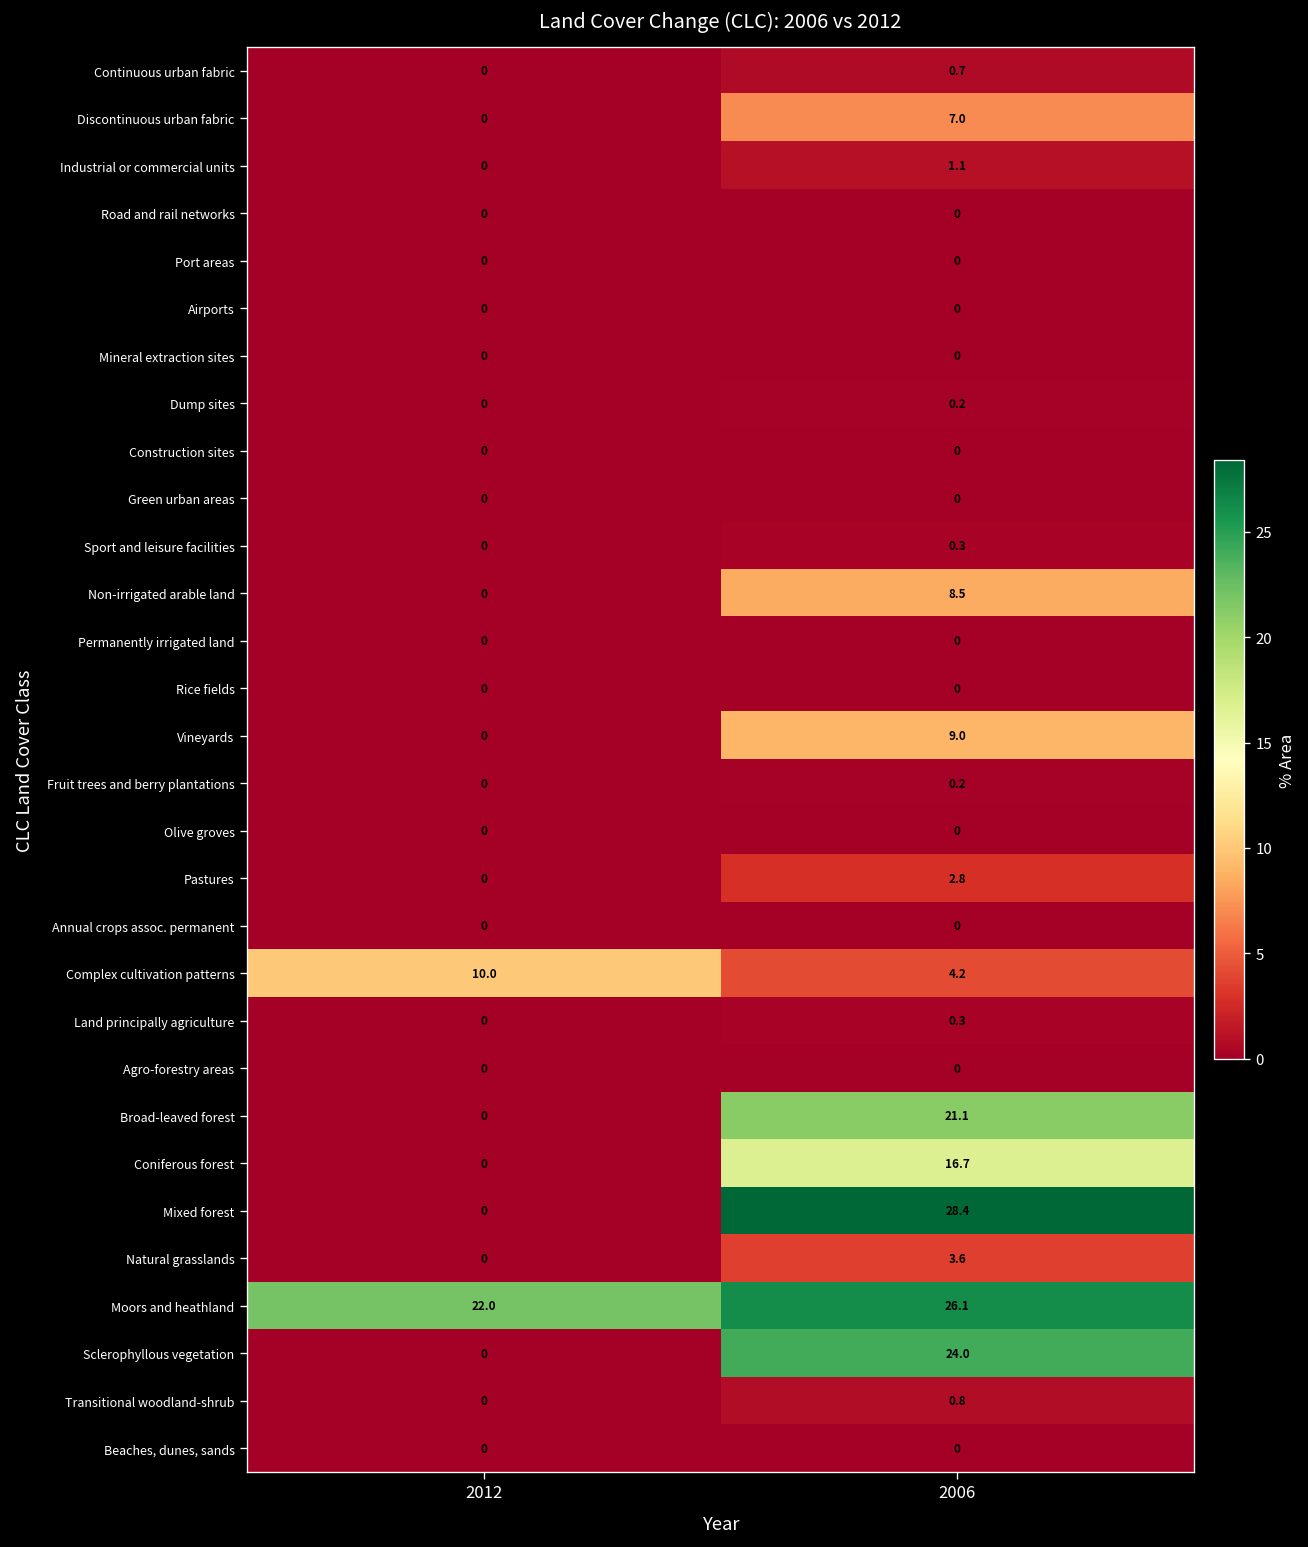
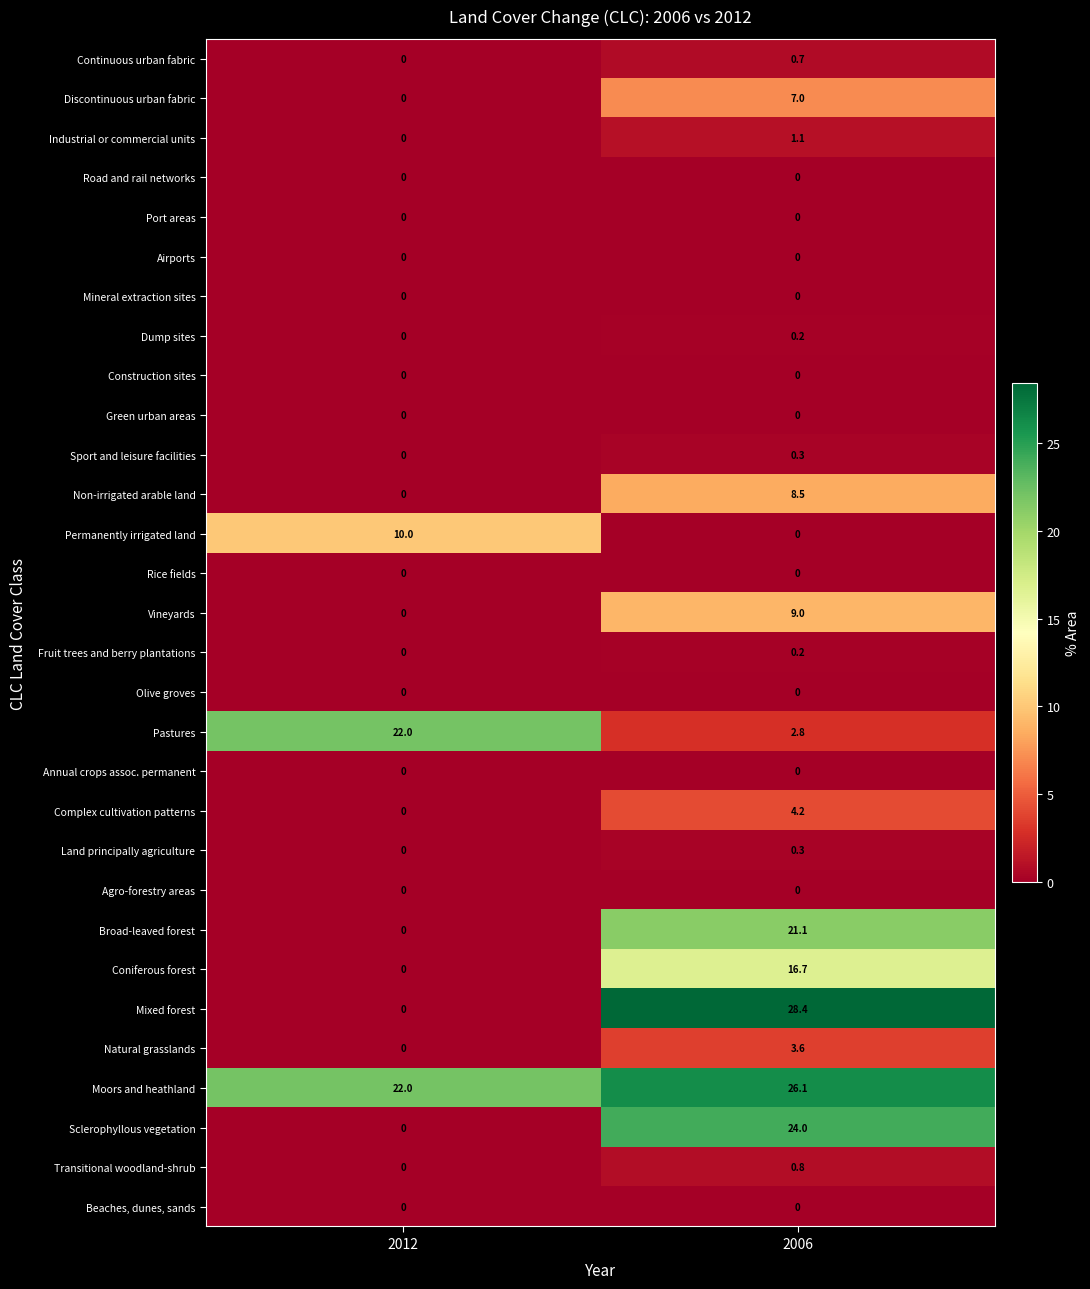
Permanently irrigated land, 2012: 0 -> 10.0
Pastures, 2012: 0 -> 22.0
Complex cultivation patterns, 2012: 10.0 -> 0
